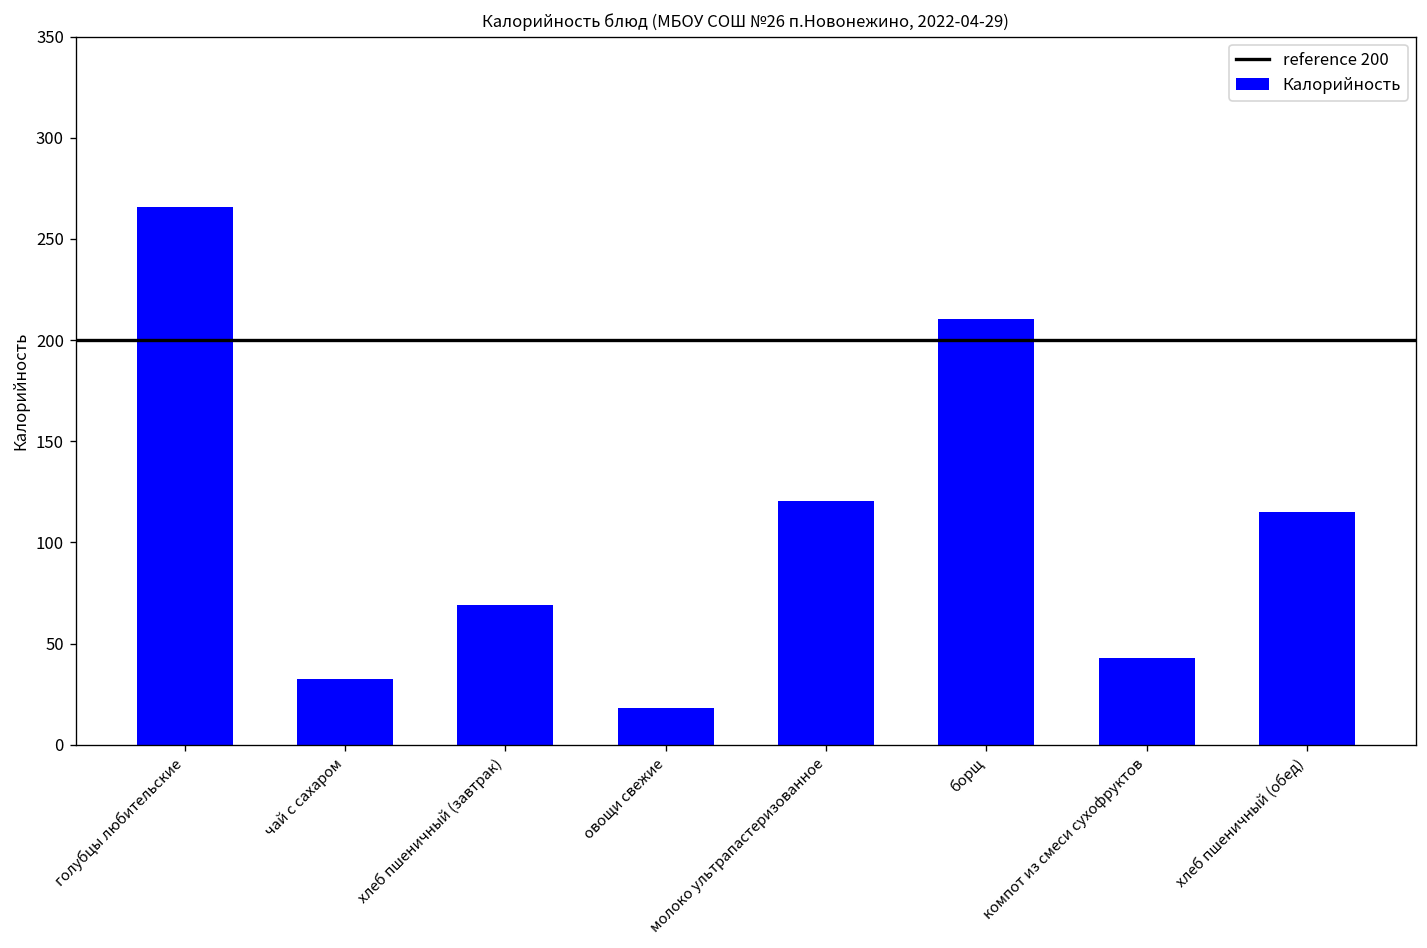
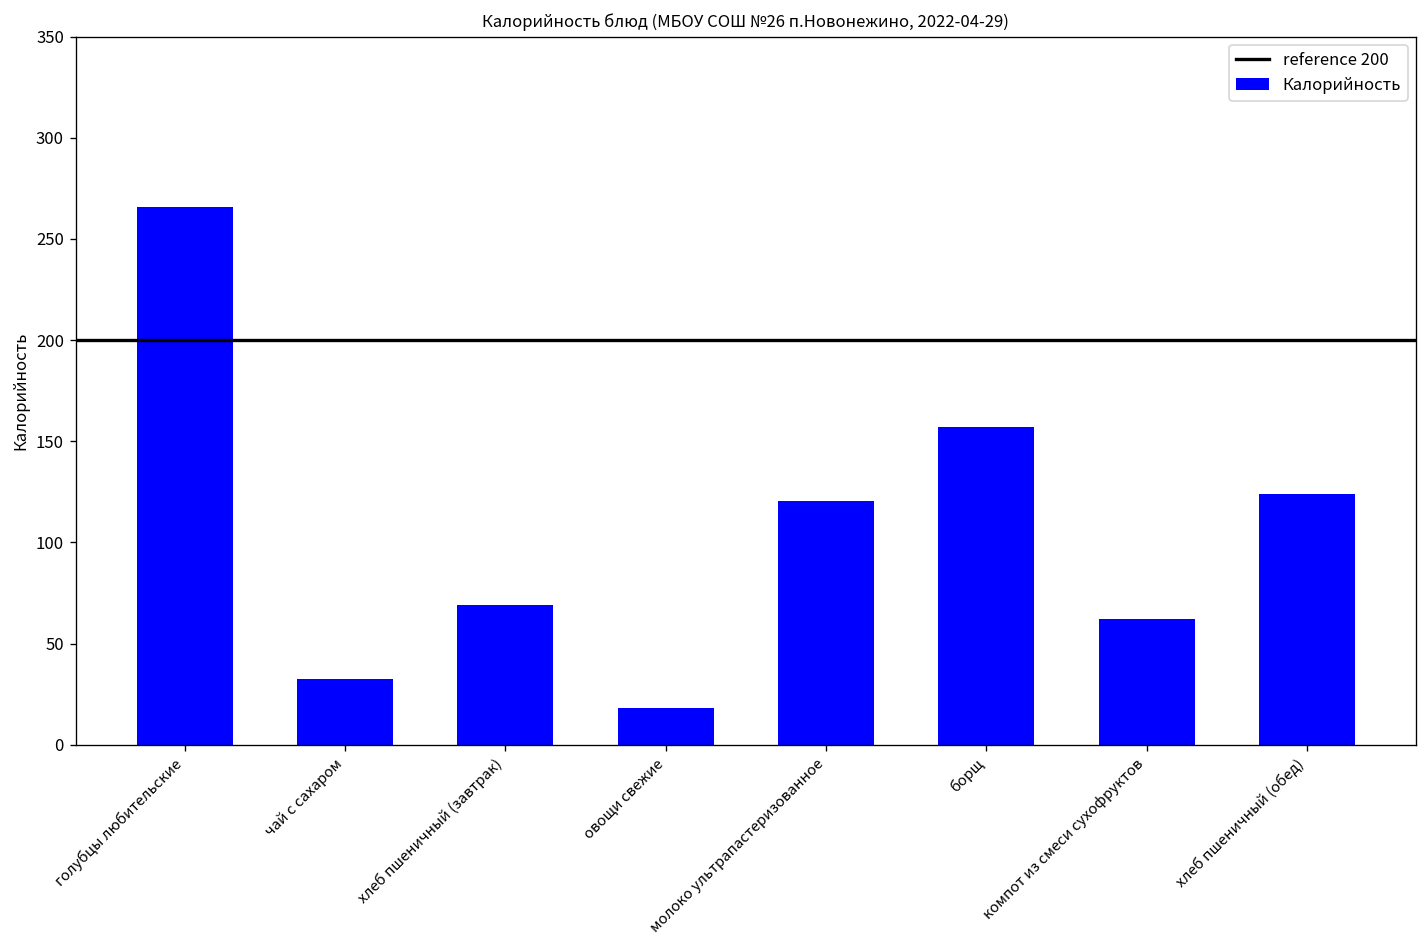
борщ: 211 -> 157
компот из смеси сухофруктов: 43 -> 62
хлеб пшеничный (обед): 115 -> 124
